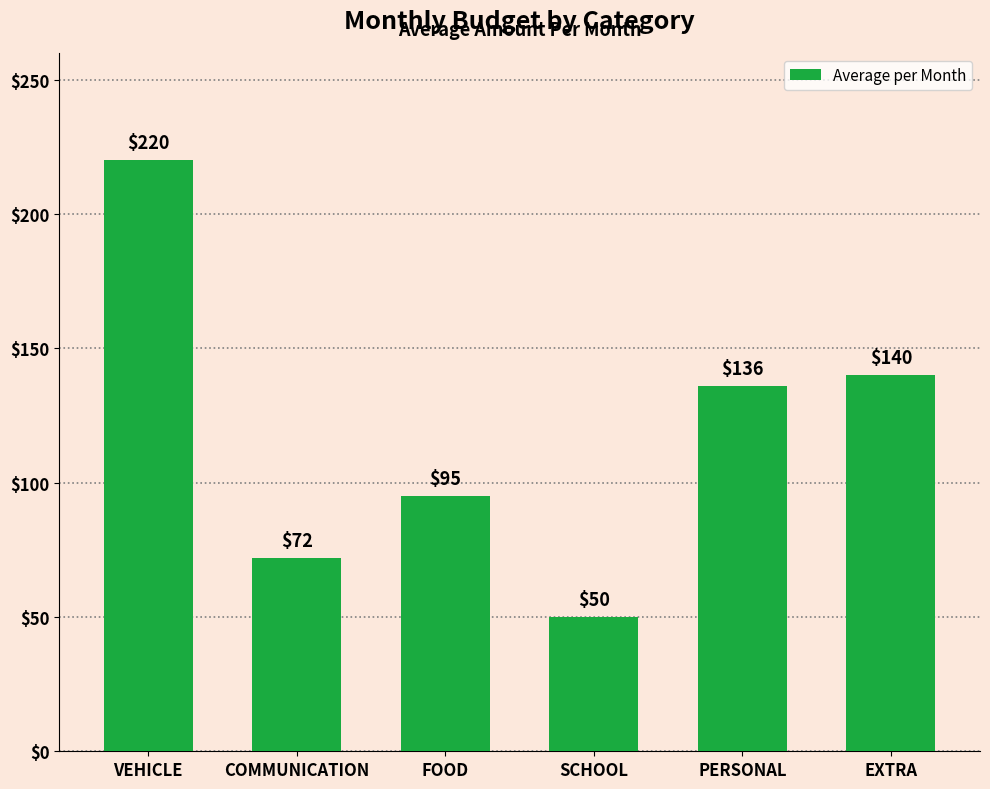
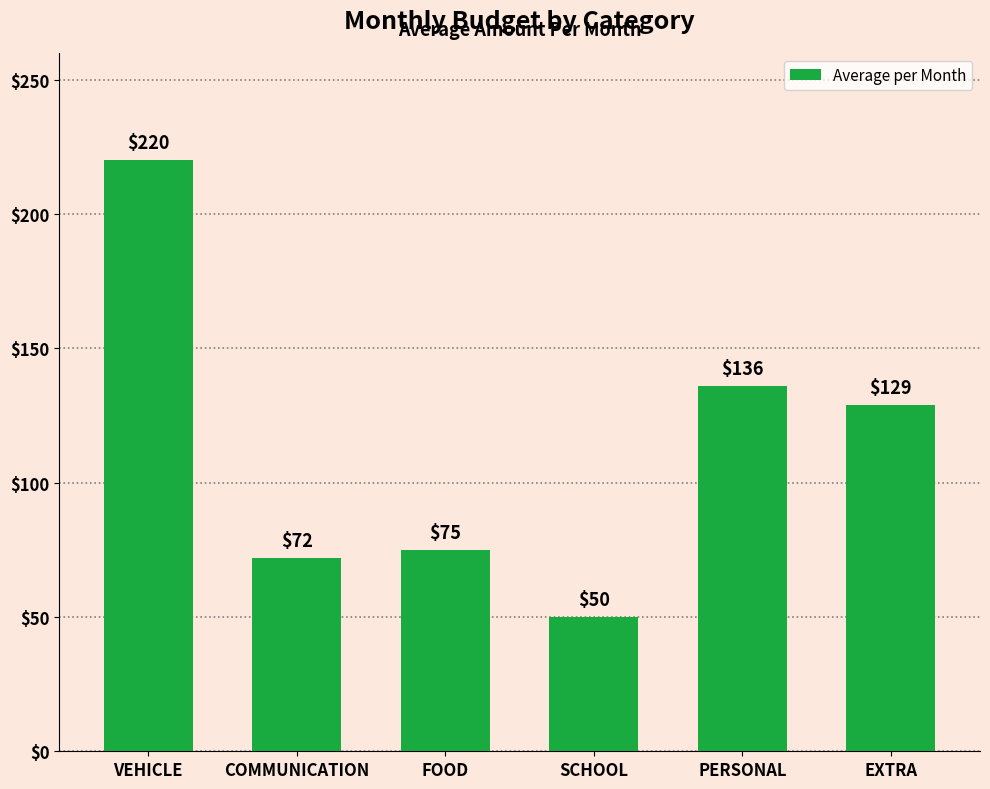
FOOD: $95 -> $75
EXTRA: $140 -> $129
